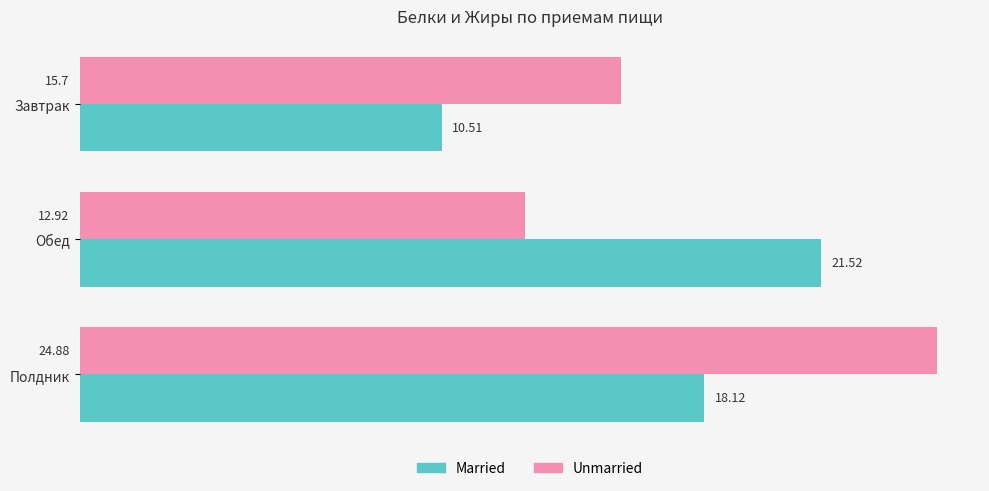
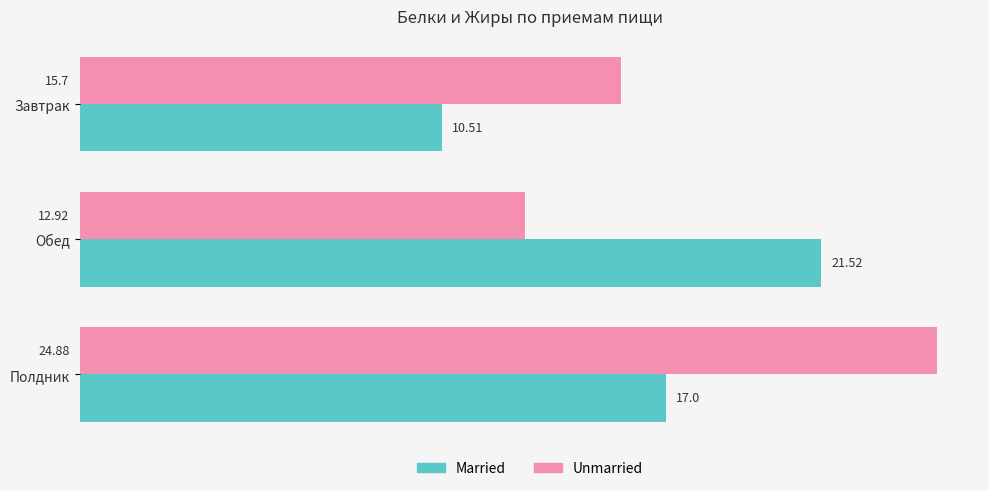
Married, Полдник: 18.12 -> 17.0
